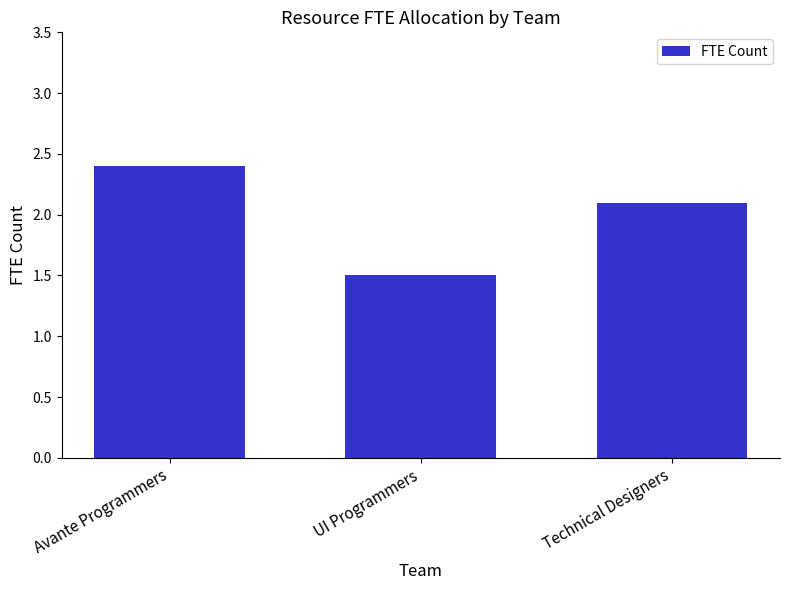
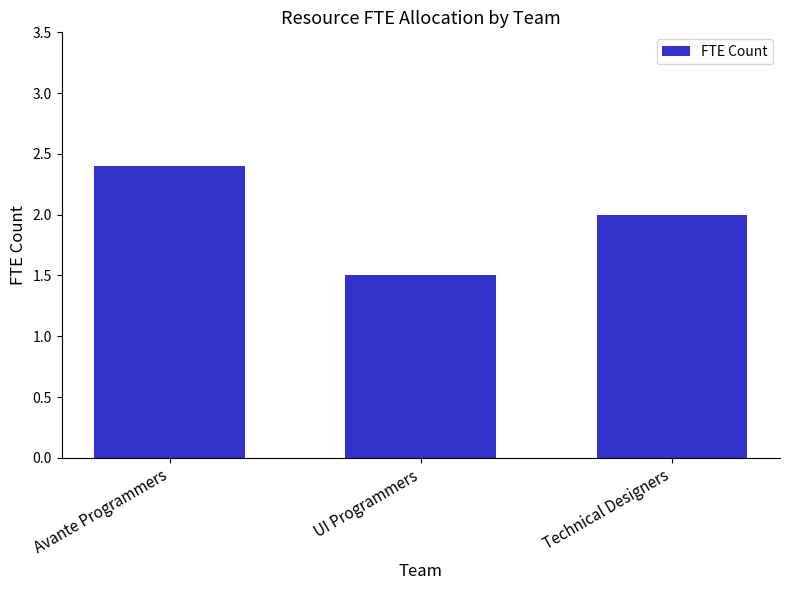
Technical Designers: 2.1 -> 2.0
